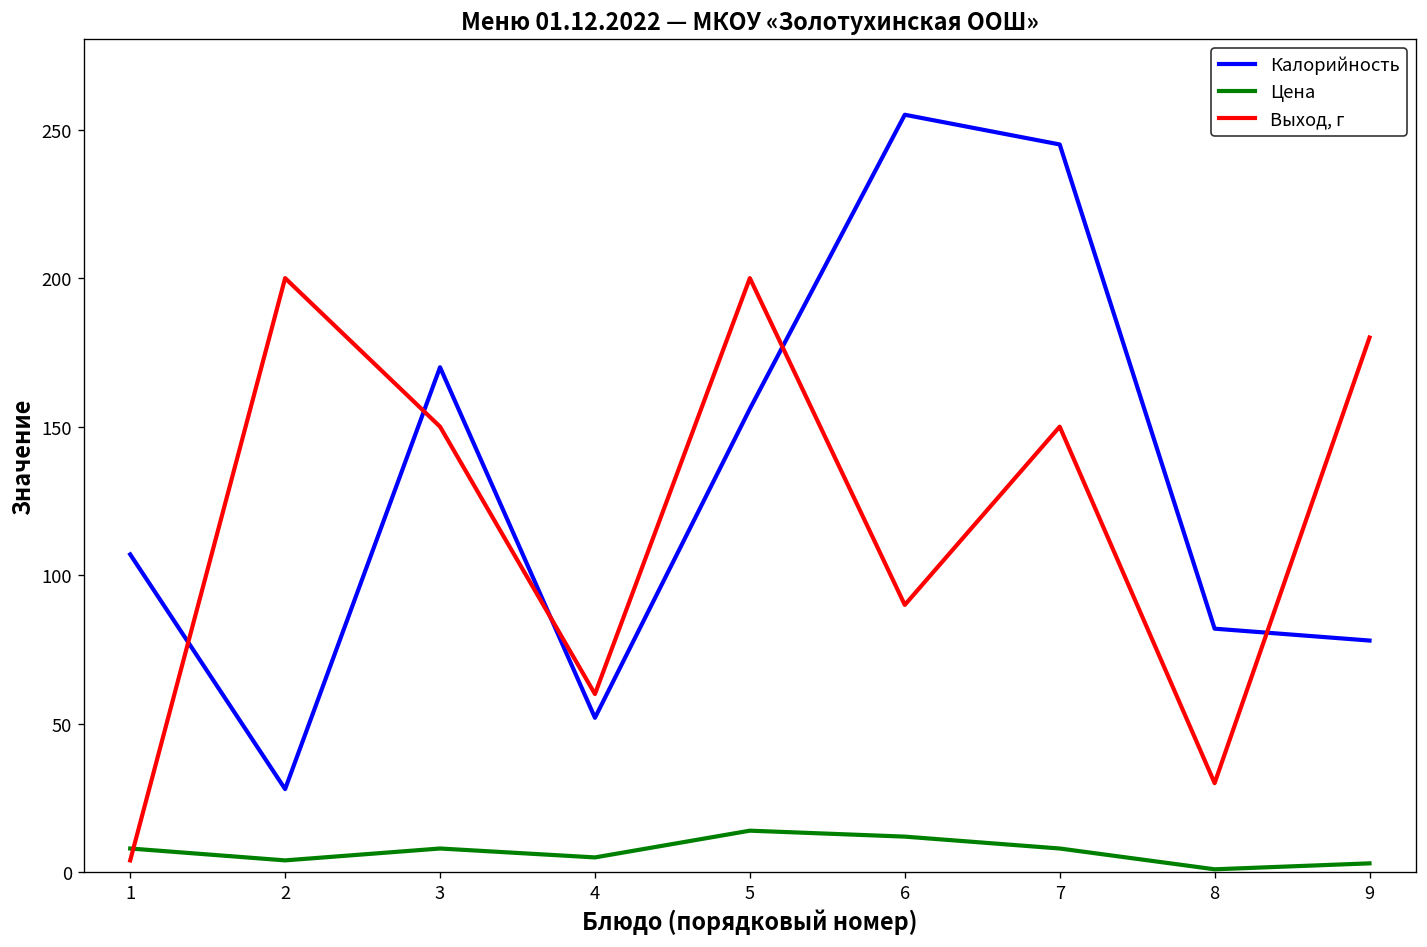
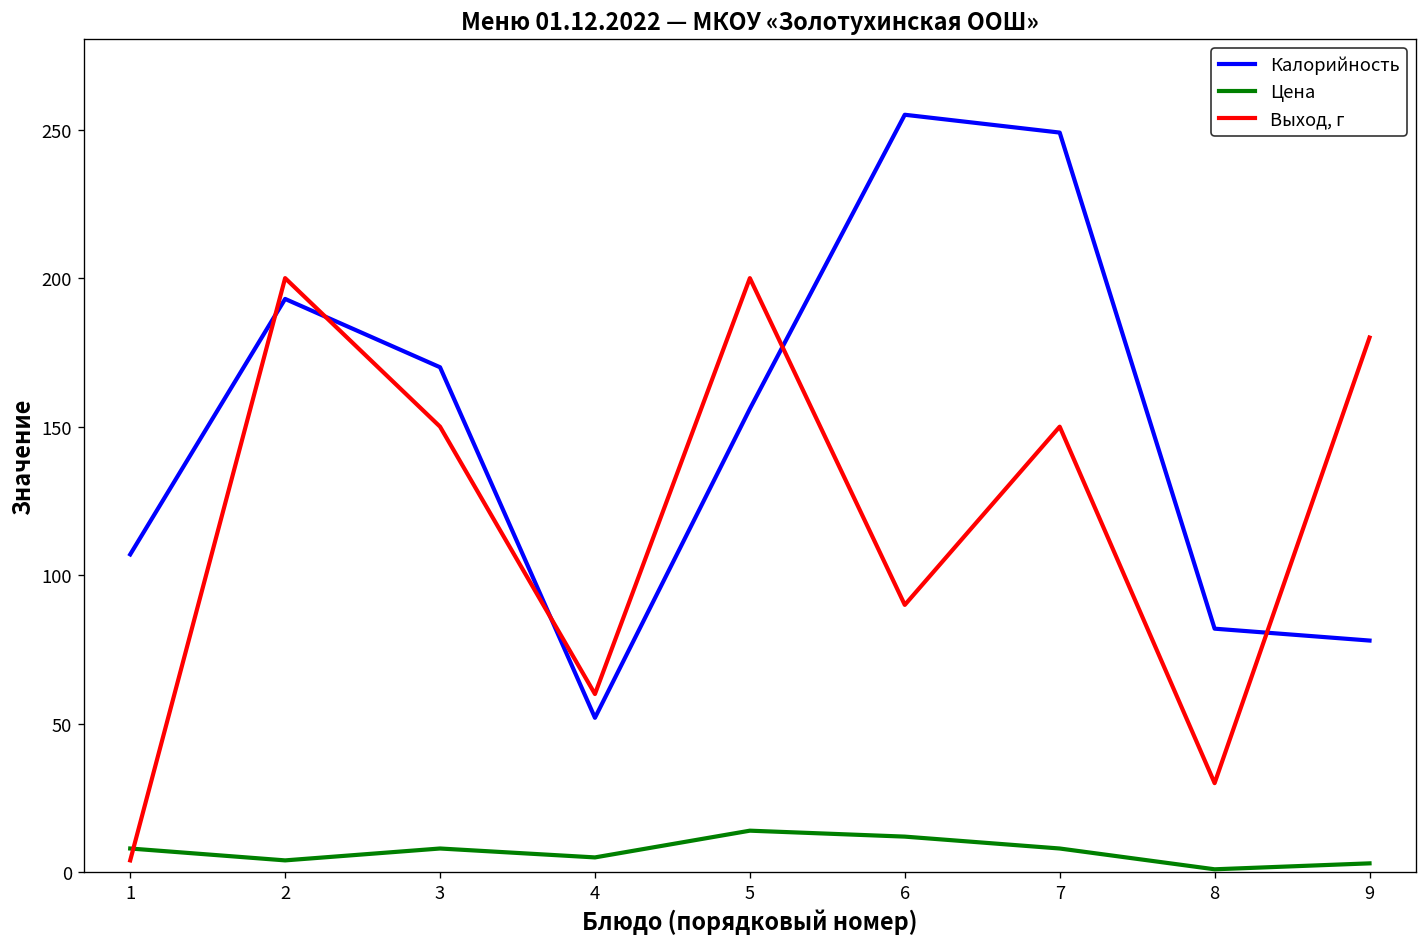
Калорийность, 2: 28 -> 193
Калорийность, 7: 245 -> 249
